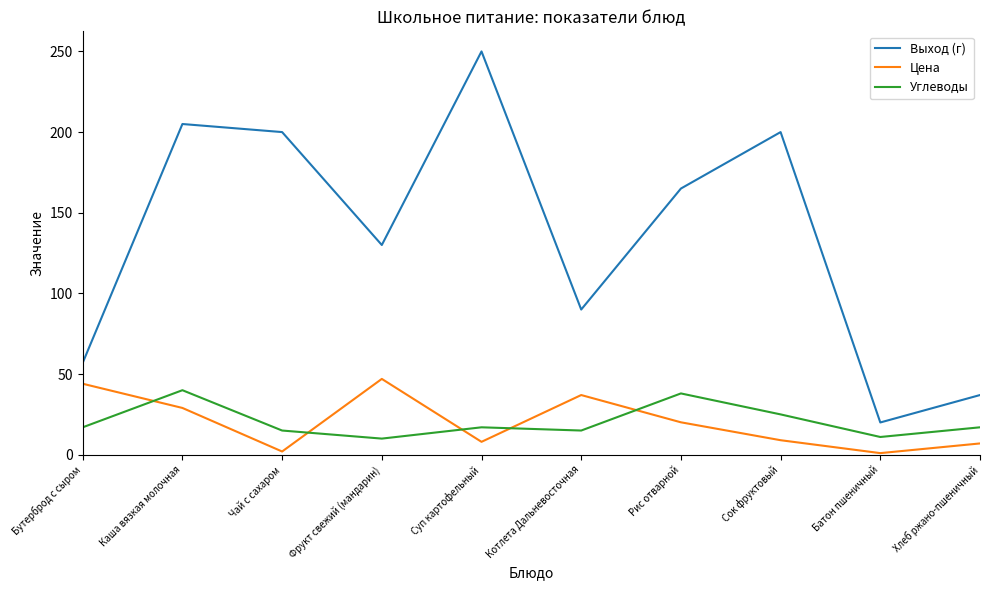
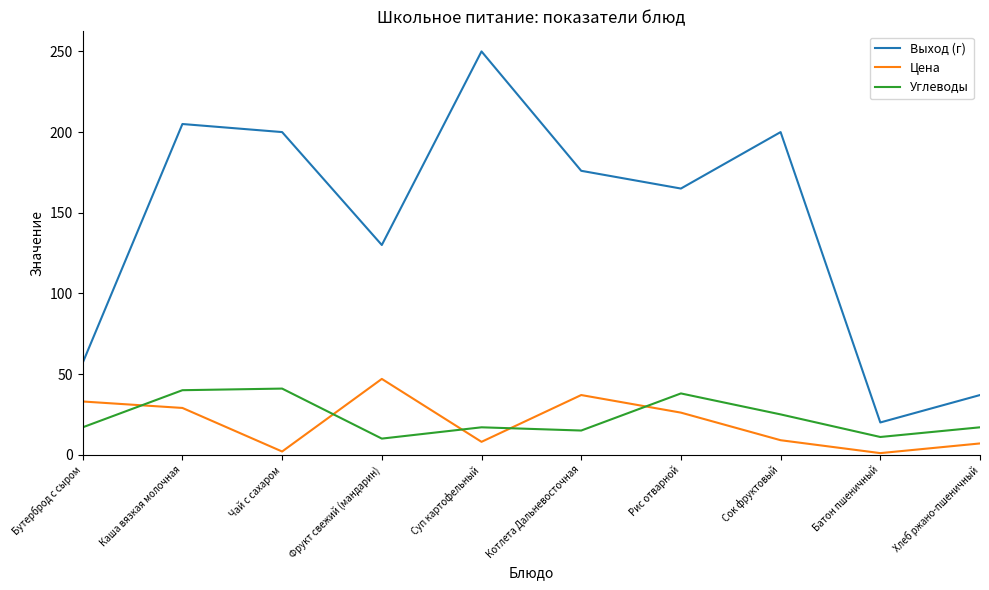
Цена, Бутерброд с сыром: 44 -> 33
Углеводы, Чай с сахаром: 15 -> 41
Выход (г), Котлета Дальневосточная: 90 -> 176
Цена, Рис отварной: 20 -> 26
